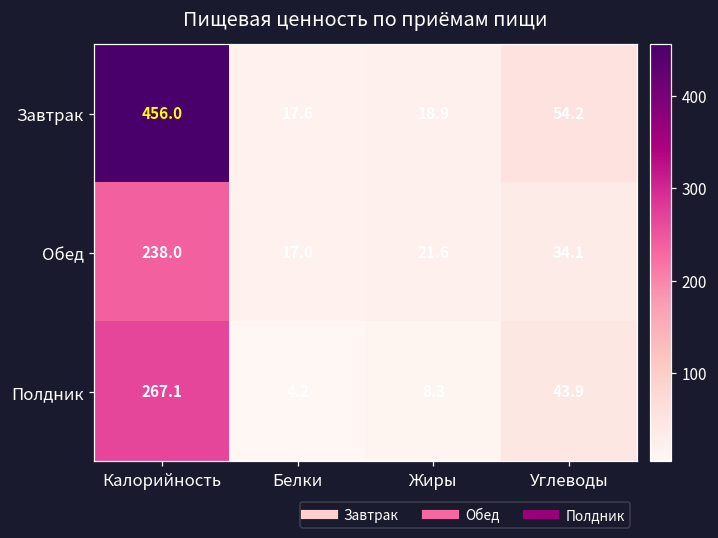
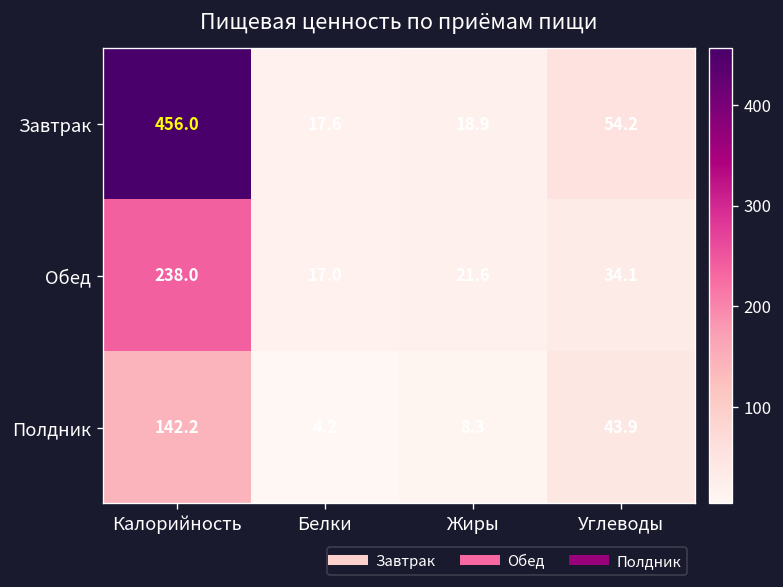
Полдник, Калорийность: 267.1 -> 142.2
